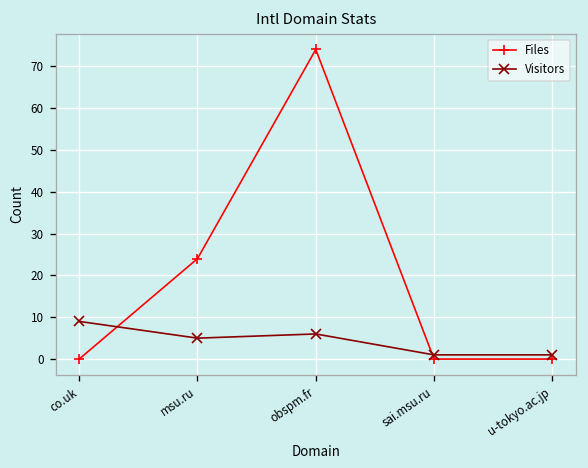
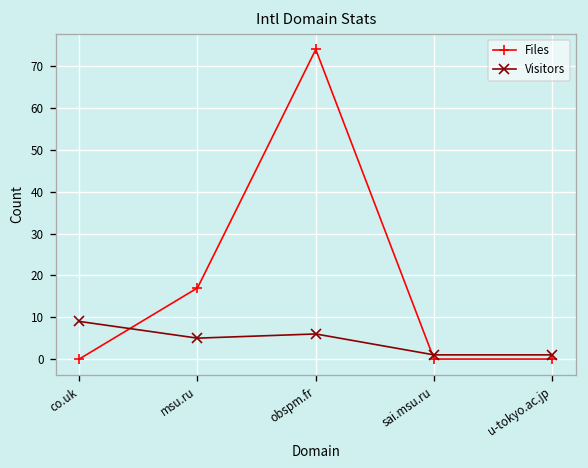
Files, msu.ru: 24 -> 17
